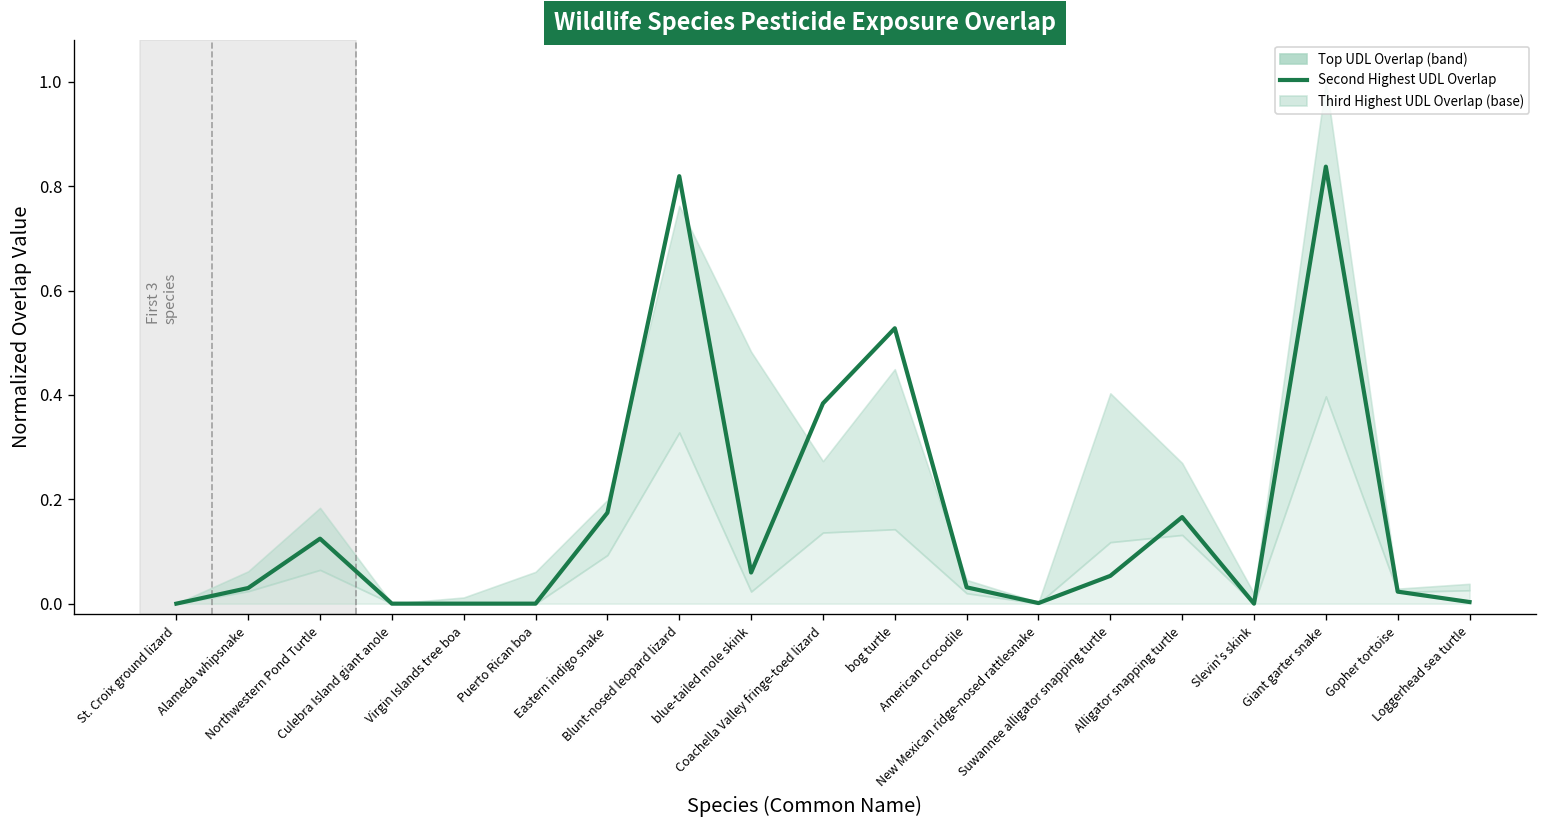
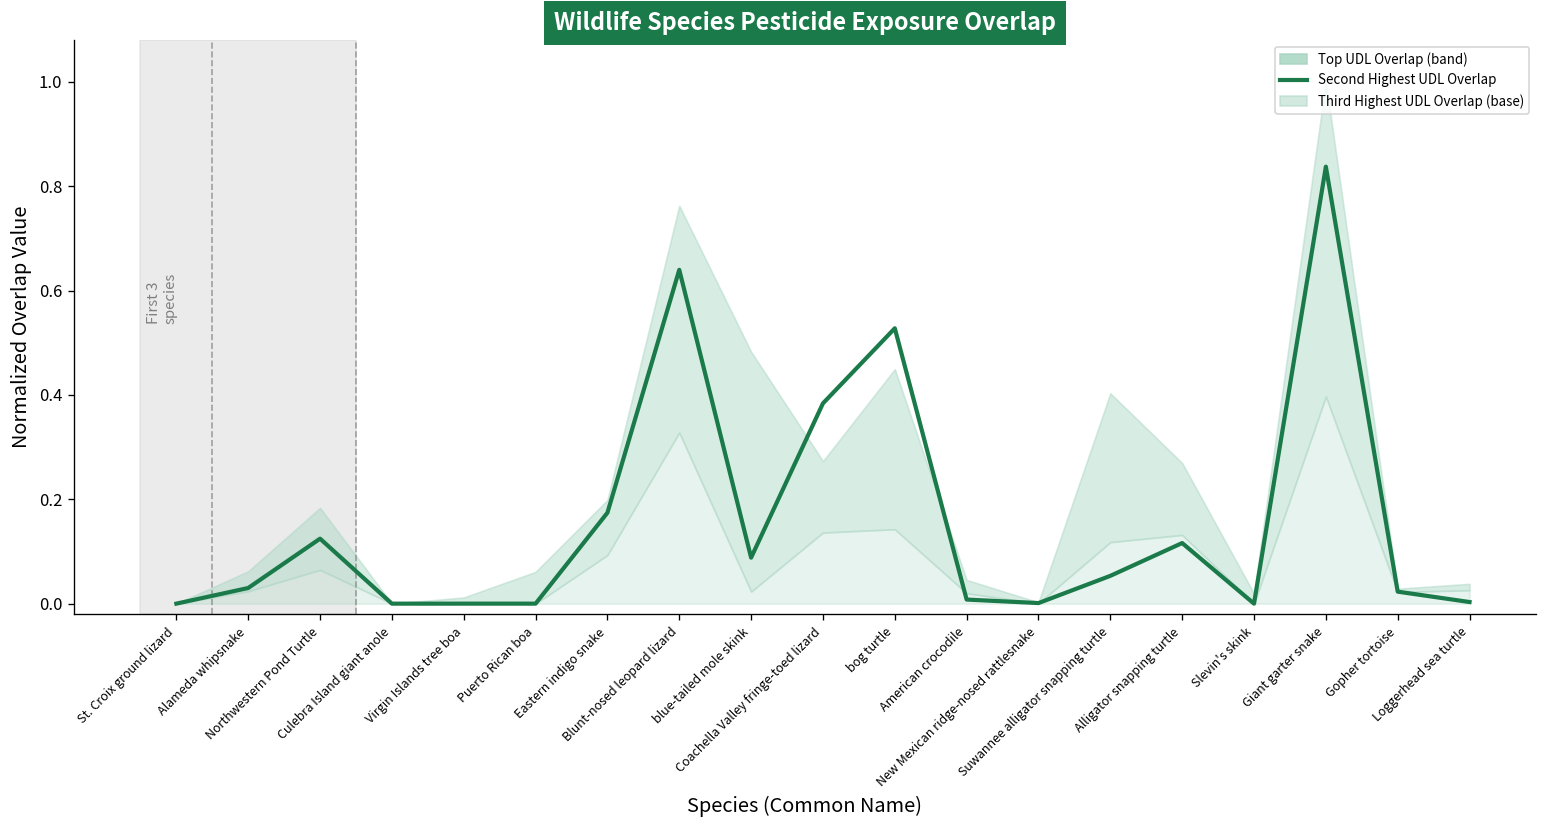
Second Highest UDL Overlap, Blunt-nosed leopard lizard: 0.82 -> 0.64
Second Highest UDL Overlap, blue-tailed mole skink: 0.06 -> 0.09
Second Highest UDL Overlap, American crocodile: 0.03 -> 0.01
Second Highest UDL Overlap, Alligator snapping turtle: 0.17 -> 0.12
